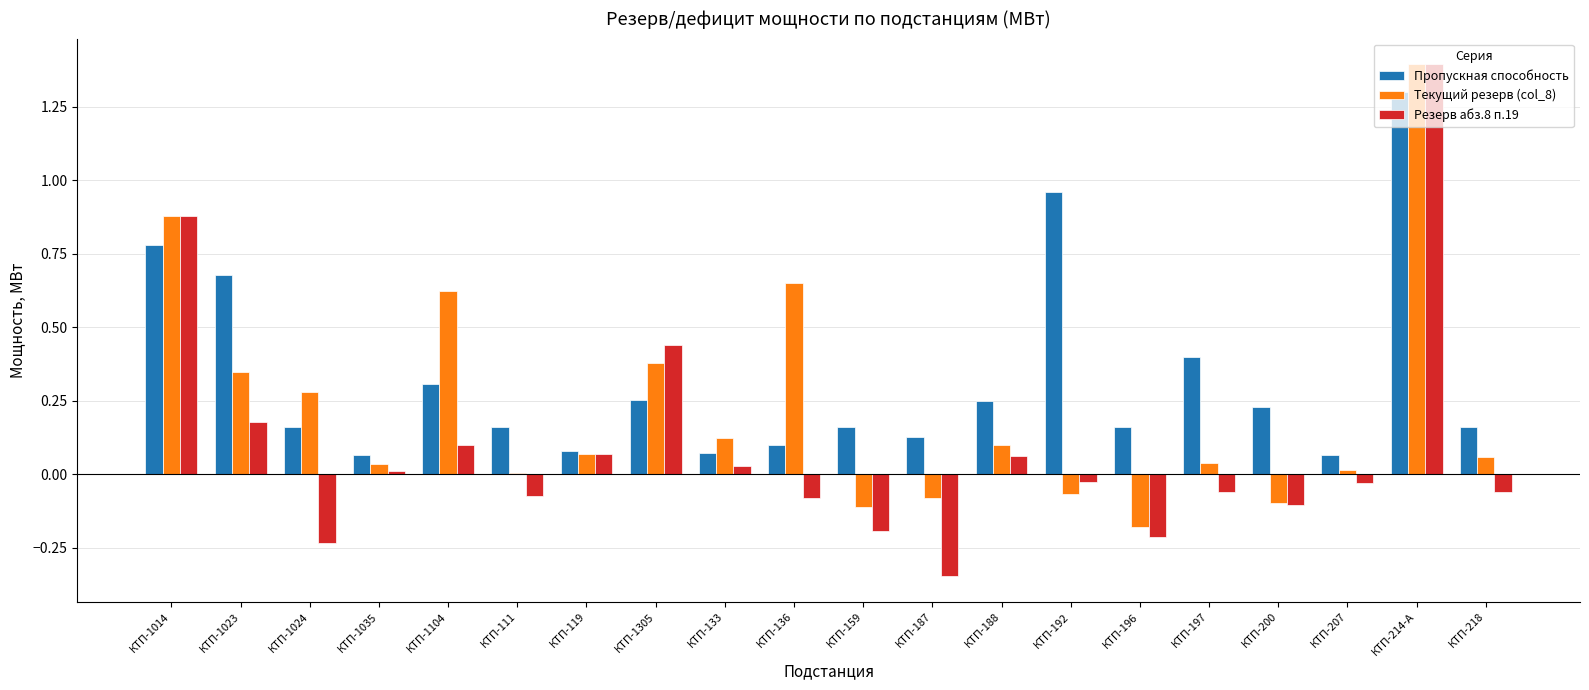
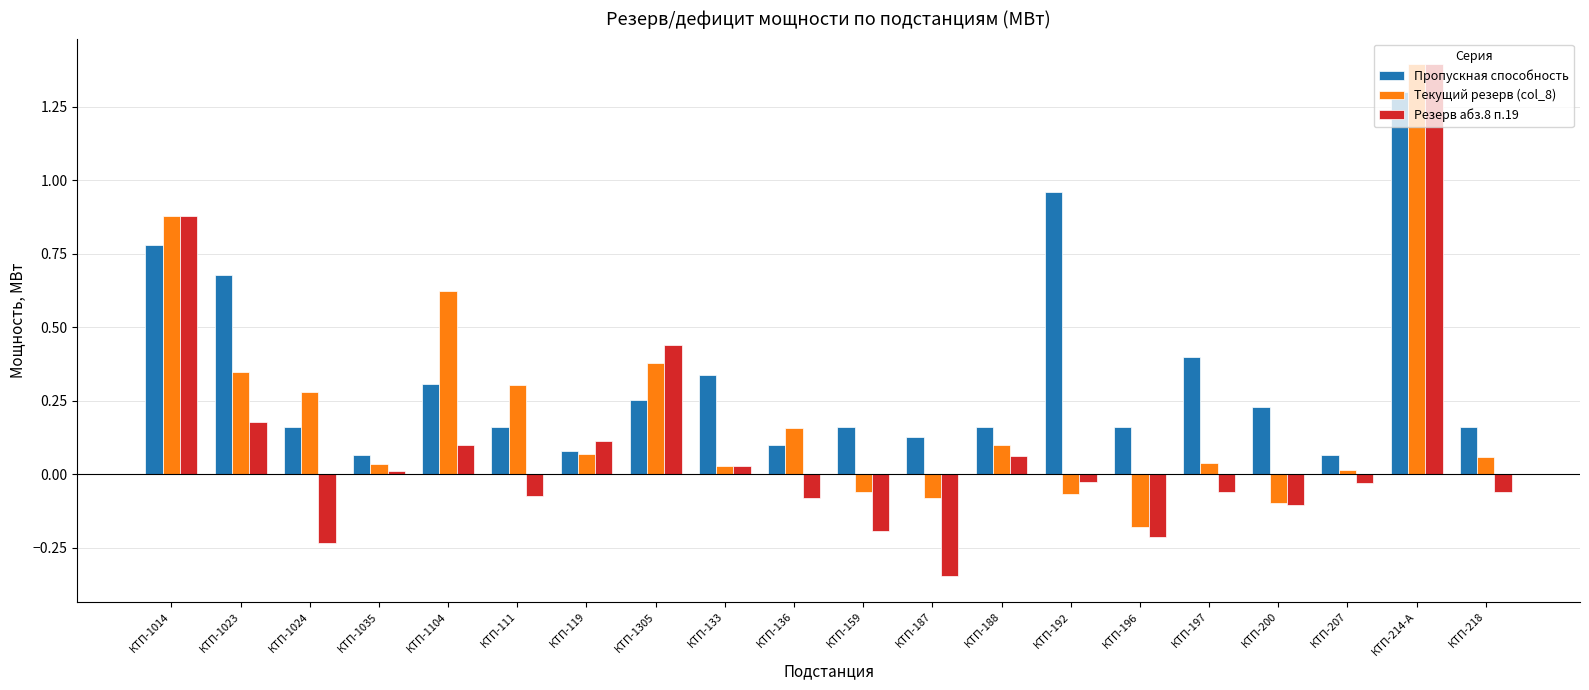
Текущий резерв (col_8), КТП-111: 0.00 -> 0.30
Резерв абз.8 п.19, КТП-119: 0.07 -> 0.11
Пропускная способность, КТП-133: 0.07 -> 0.34
Текущий резерв (col_8), КТП-133: 0.12 -> 0.03
Текущий резерв (col_8), КТП-136: 0.65 -> 0.16
Текущий резерв (col_8), КТП-159: -0.11 -> -0.06
Пропускная способность, КТП-188: 0.25 -> 0.16
